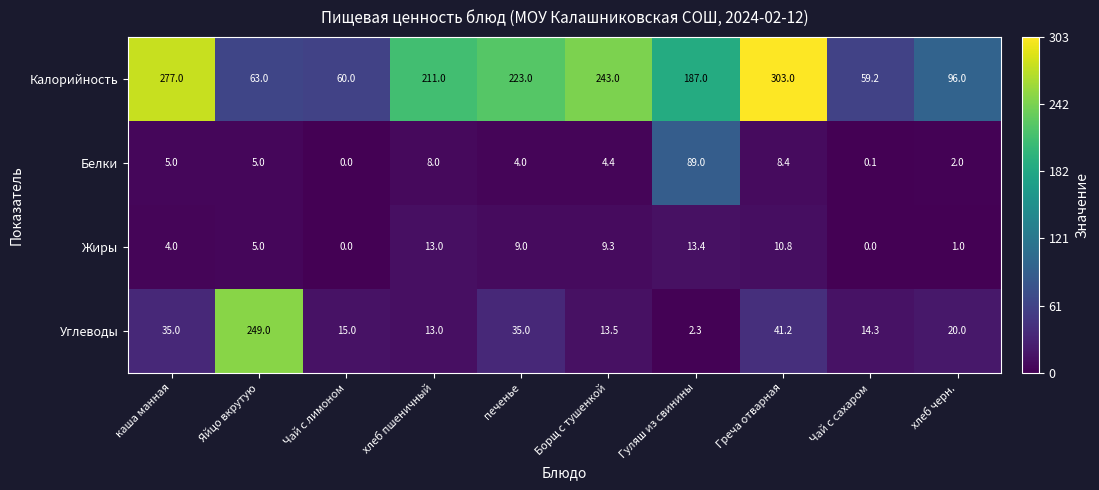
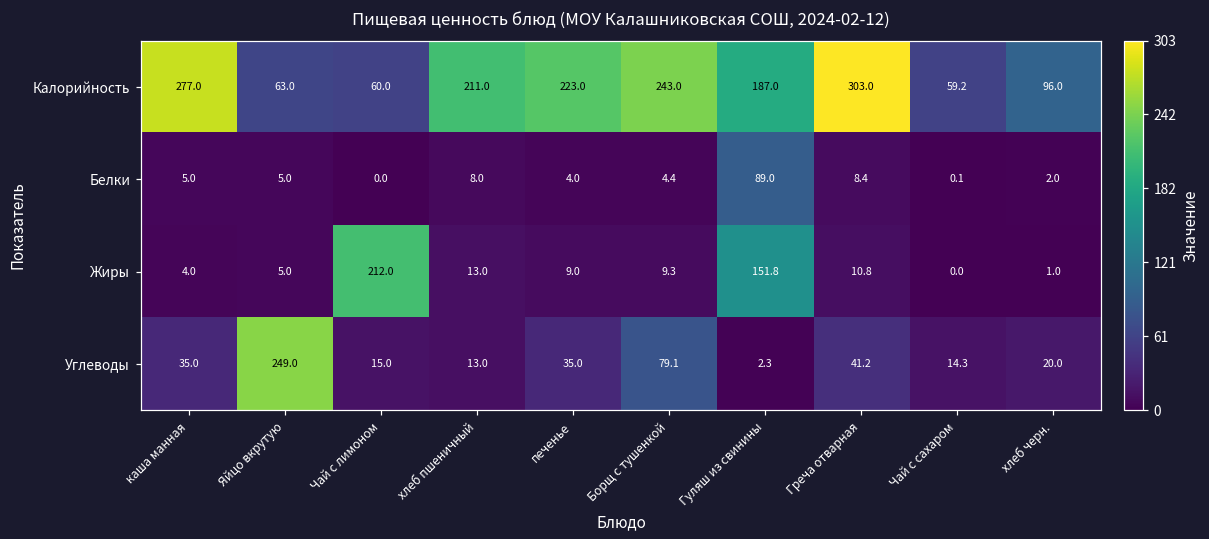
Жиры, Чай с лимоном: 0.0 -> 212.0
Жиры, Гуляш из свинины: 13.4 -> 151.8
Углеводы, Борщ с тушенкой: 13.5 -> 79.1
